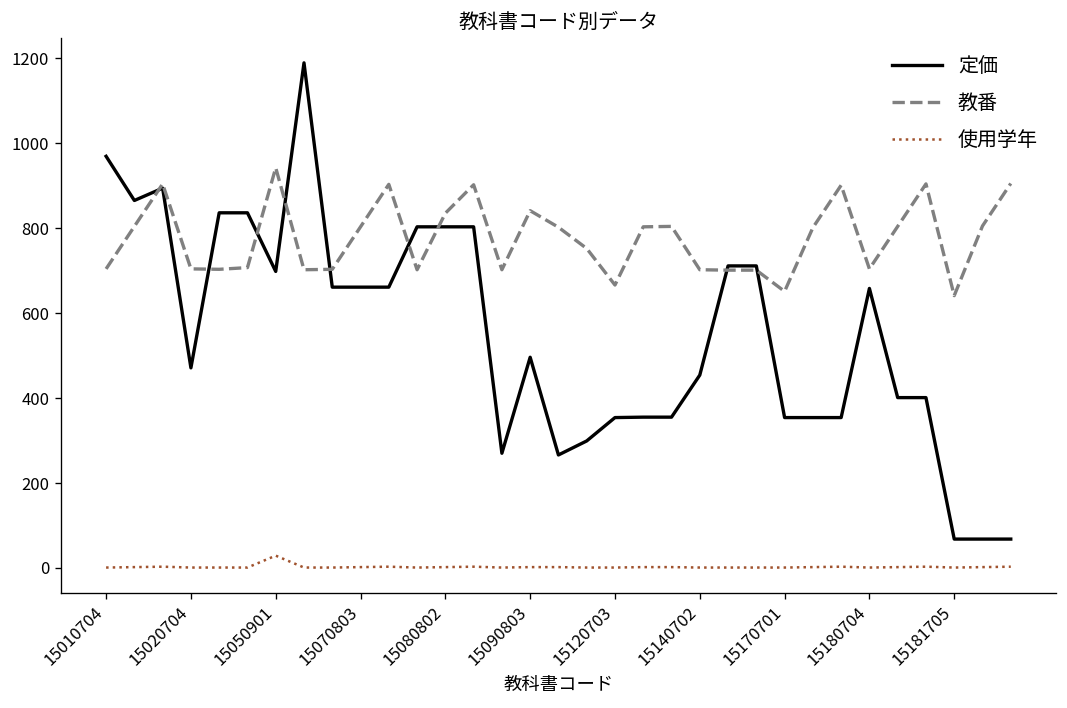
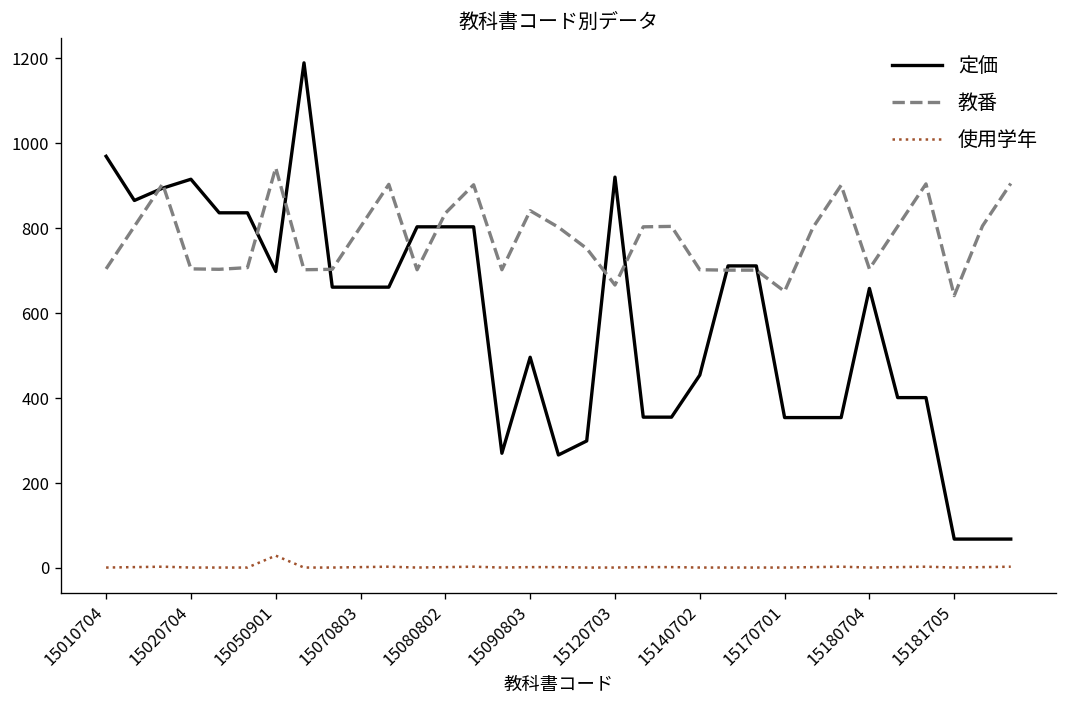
定価, 15020704: 470 -> 920
定価, 15120703: 350 -> 920
